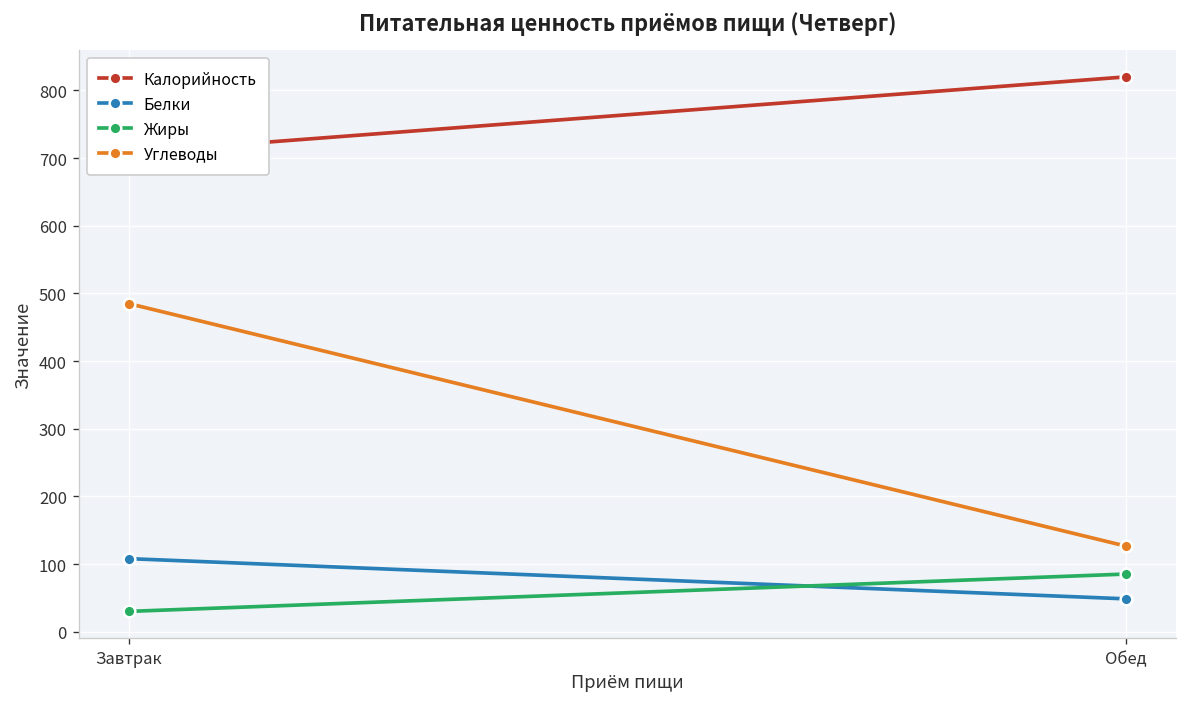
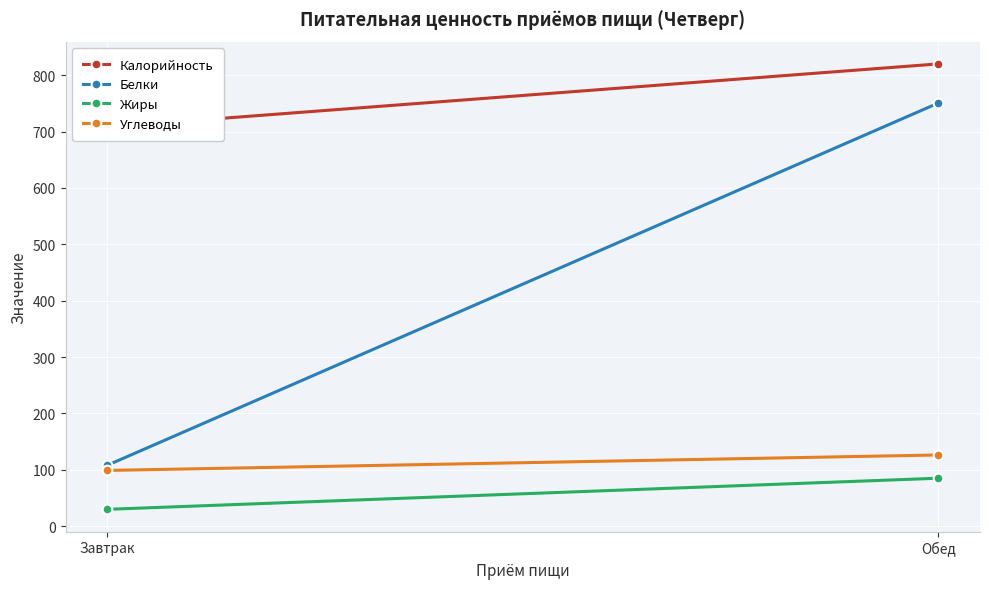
Углеводы, Завтрак: 490 -> 100
Белки, Обед: 50 -> 750
